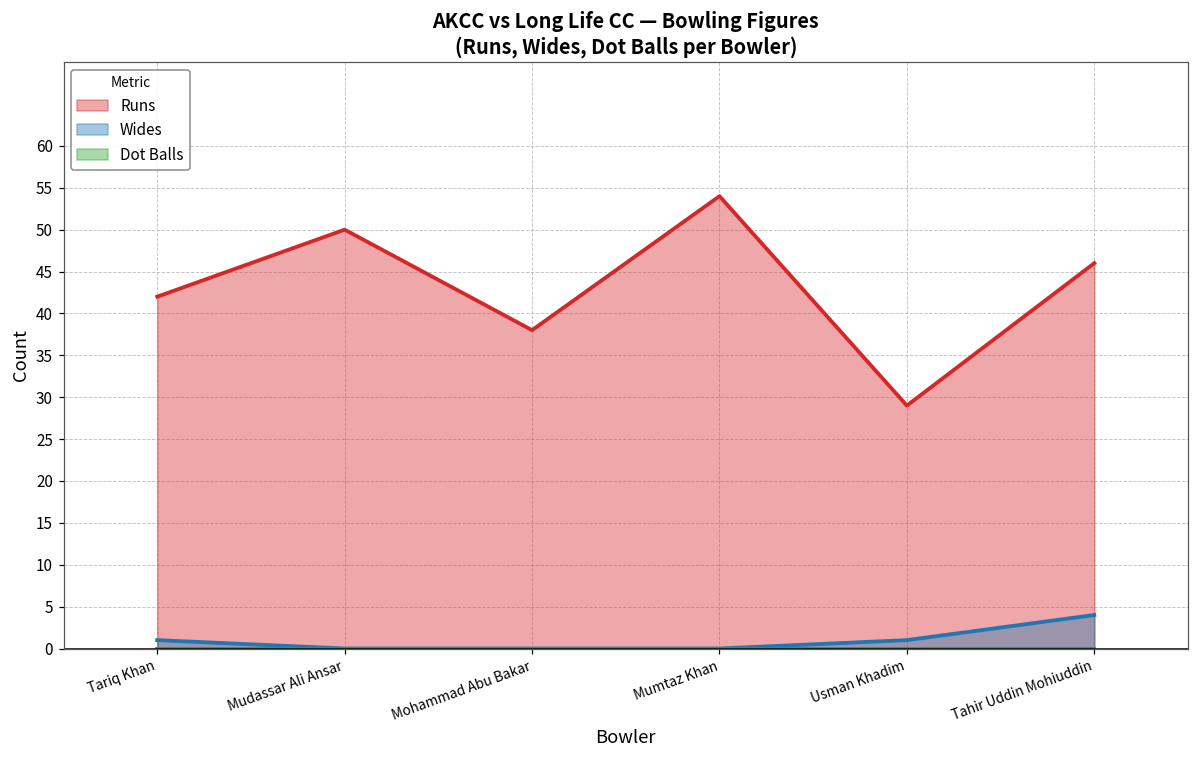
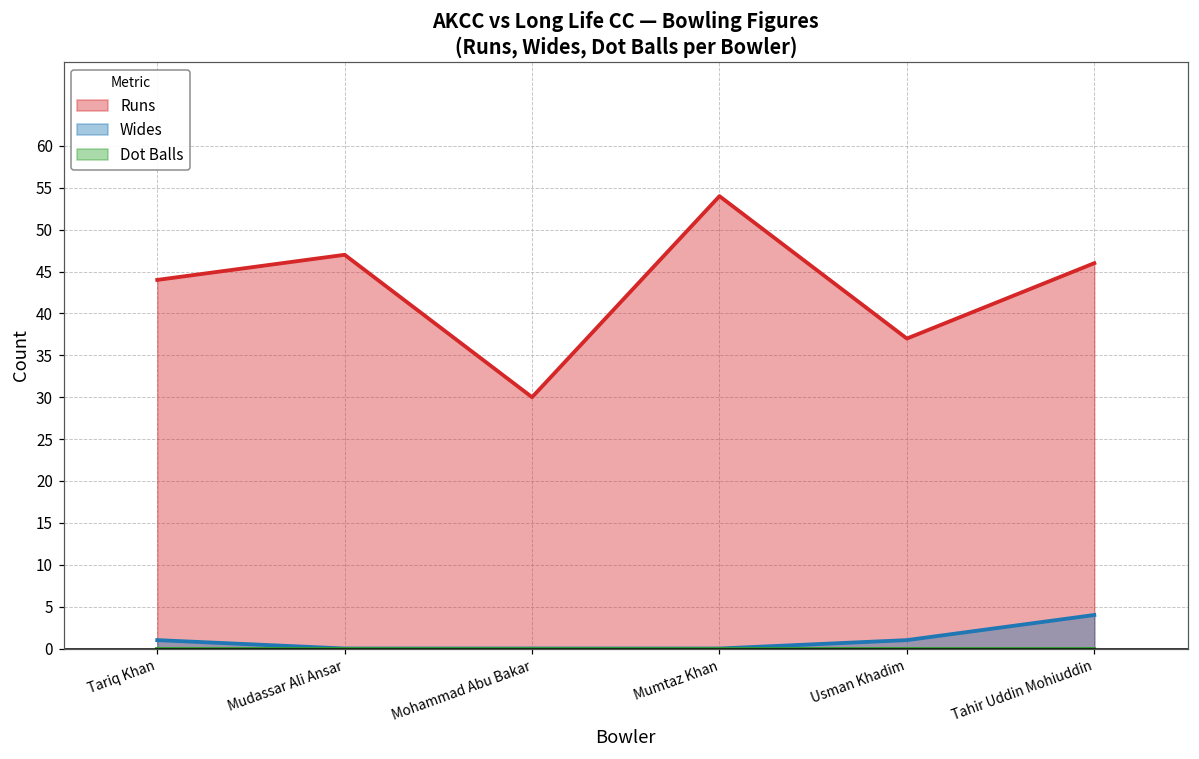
Runs, Tariq Khan: 42 -> 44
Runs, Mudassar Ali Ansar: 50 -> 47
Runs, Mohammad Abu Bakar: 38 -> 30
Runs, Usman Khadim: 29 -> 37
